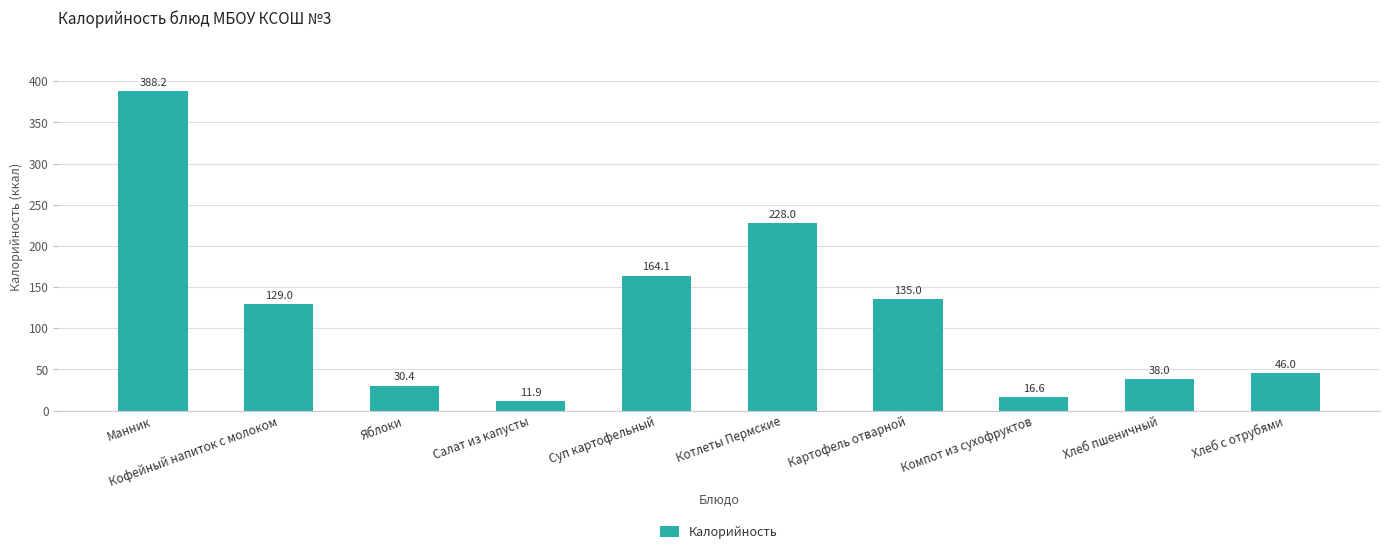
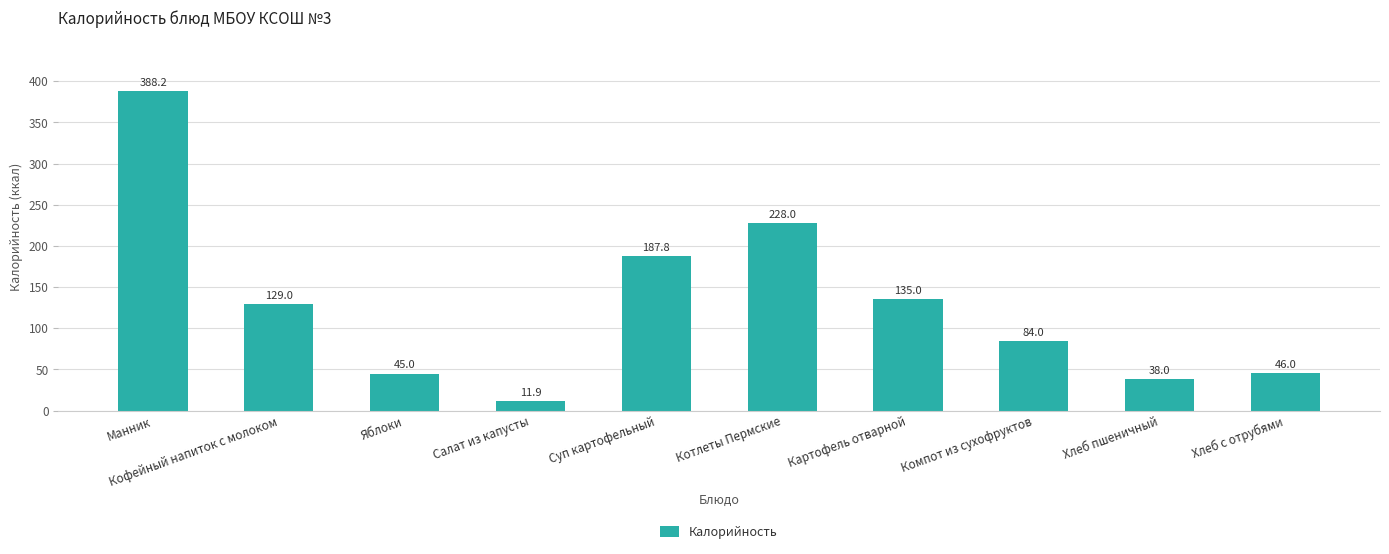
Яблоки: 30.4 -> 45.0
Суп картофельный: 164.1 -> 187.8
Компот из сухофруктов: 16.6 -> 84.0
